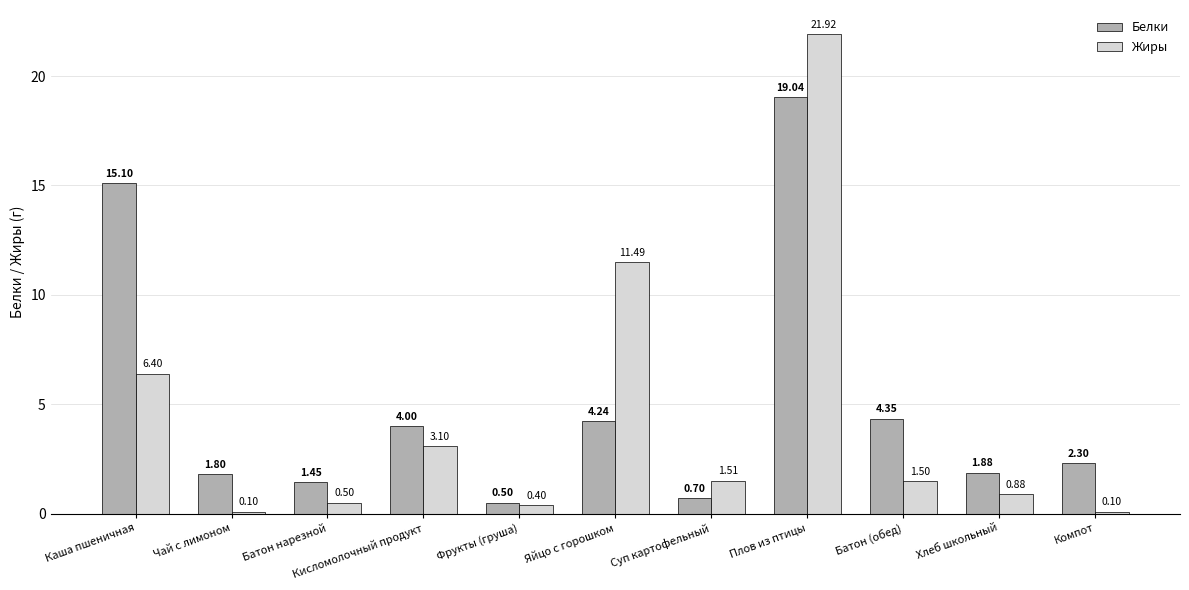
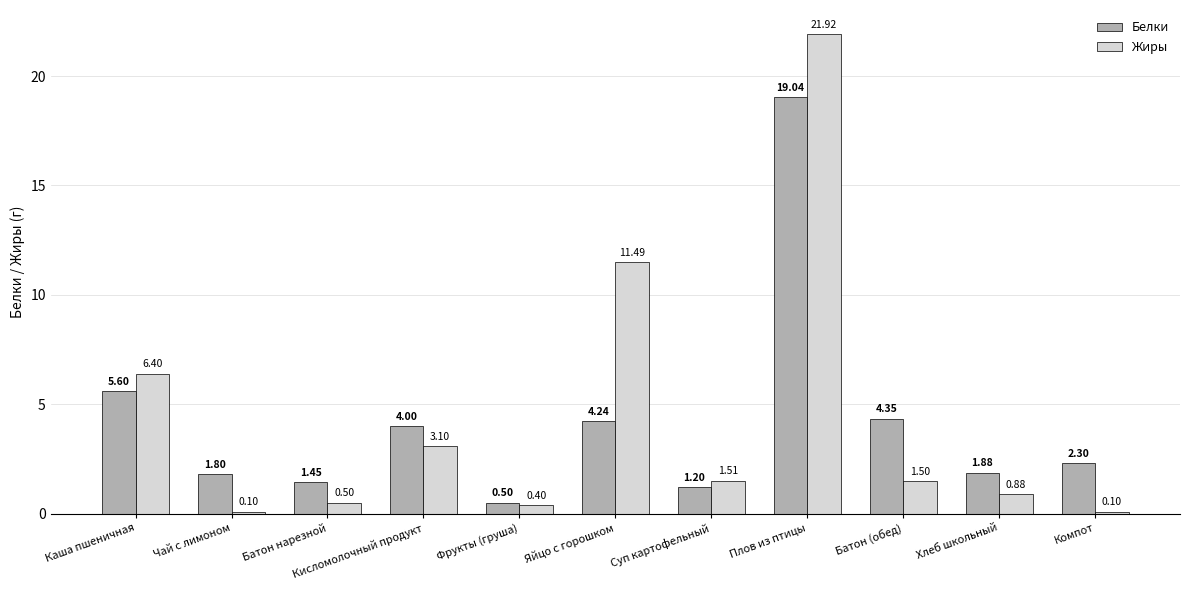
Белки, Каша пшеничная: 15.10 -> 5.60
Белки, Суп картофельный: 0.70 -> 1.20
